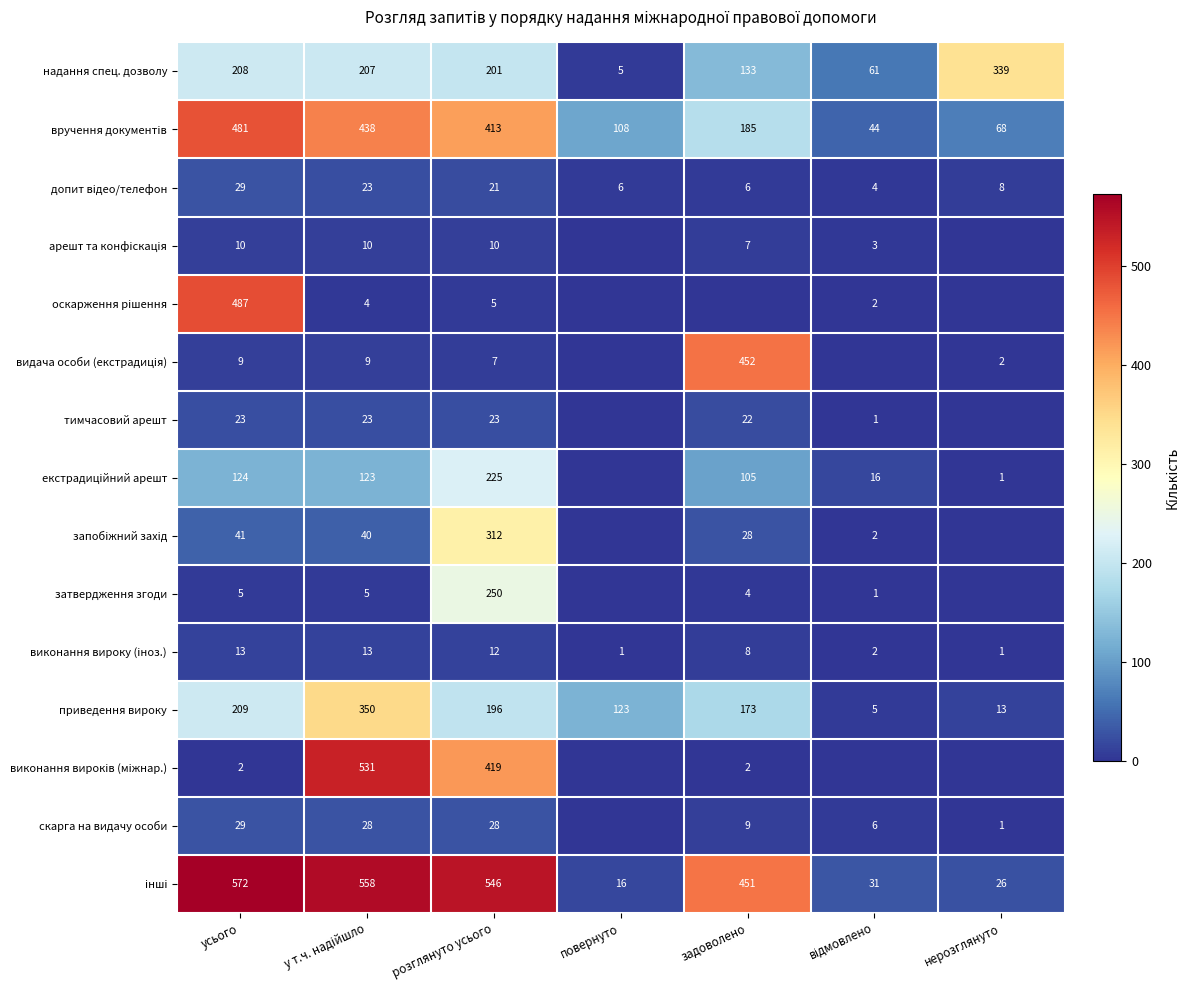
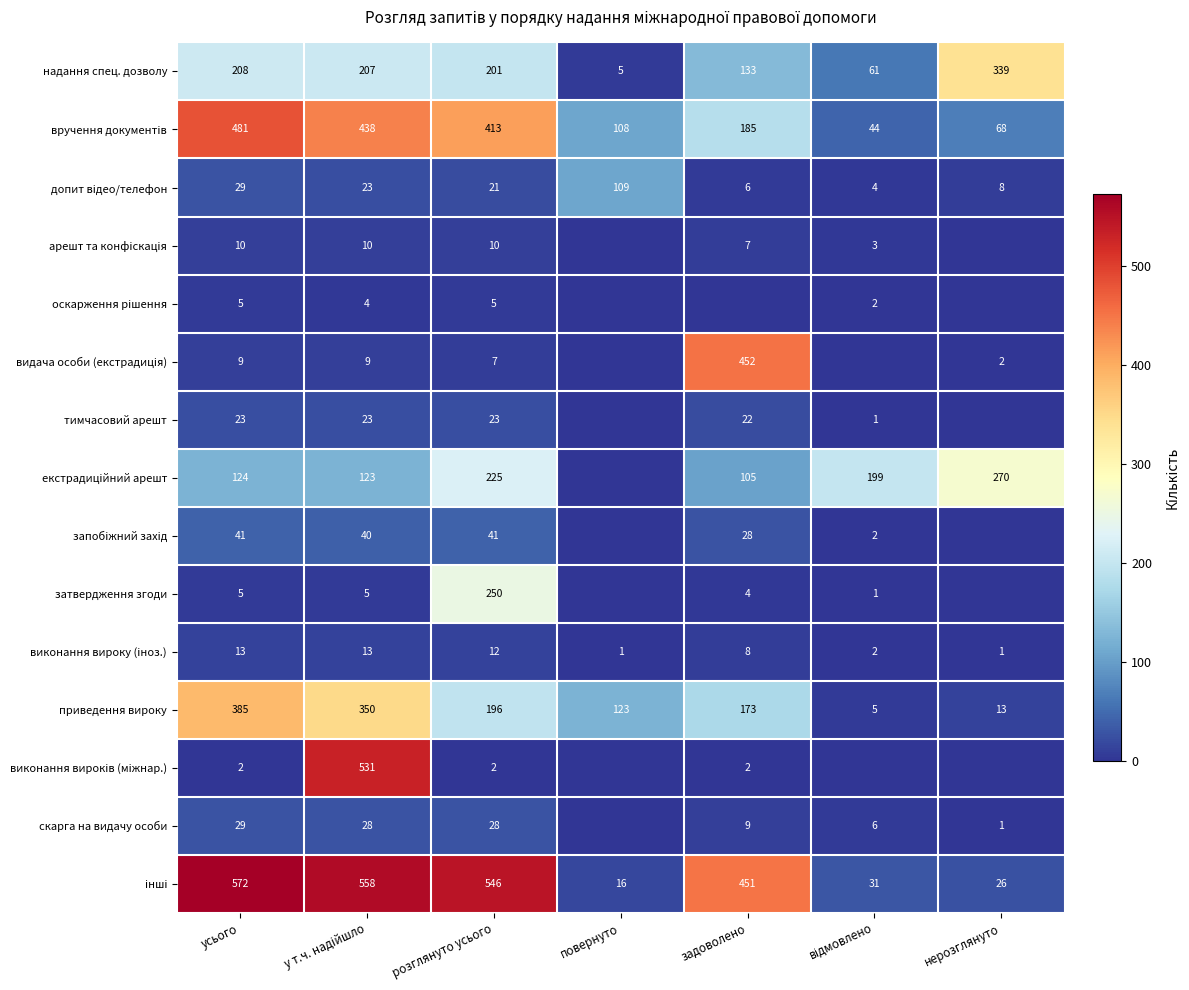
допит відео/телефон, повернуто: 6 -> 109
оскарження рішення, усього: 487 -> 5
екстрадиційний арешт, відмовлено: 16 -> 199
екстрадиційний арешт, нерозглянуто: 1 -> 270
запобіжний захід, розглянуто усього: 312 -> 41
приведення вироку, усього: 209 -> 385
виконання вироків (міжнар.), розглянуто усього: 419 -> 2
